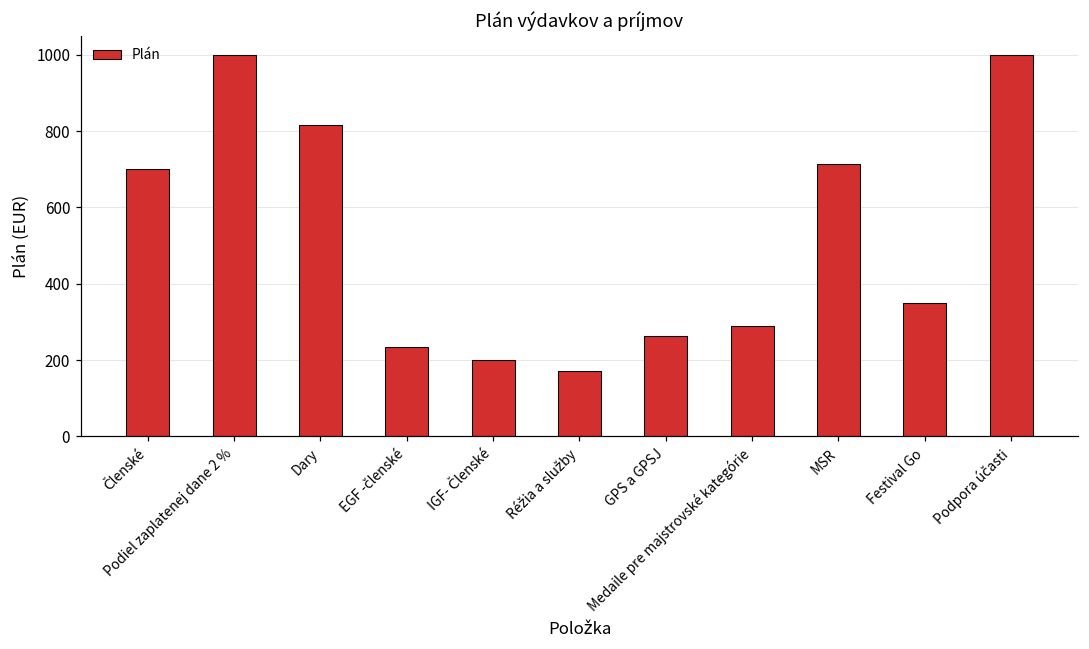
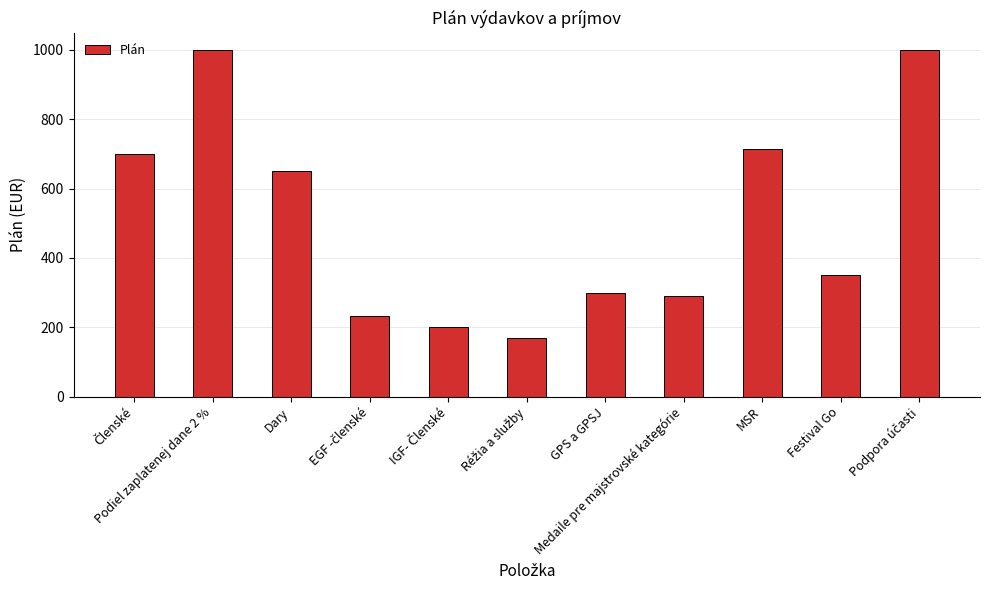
Dary: 820 -> 650
GPS a GPSJ: 260 -> 300
